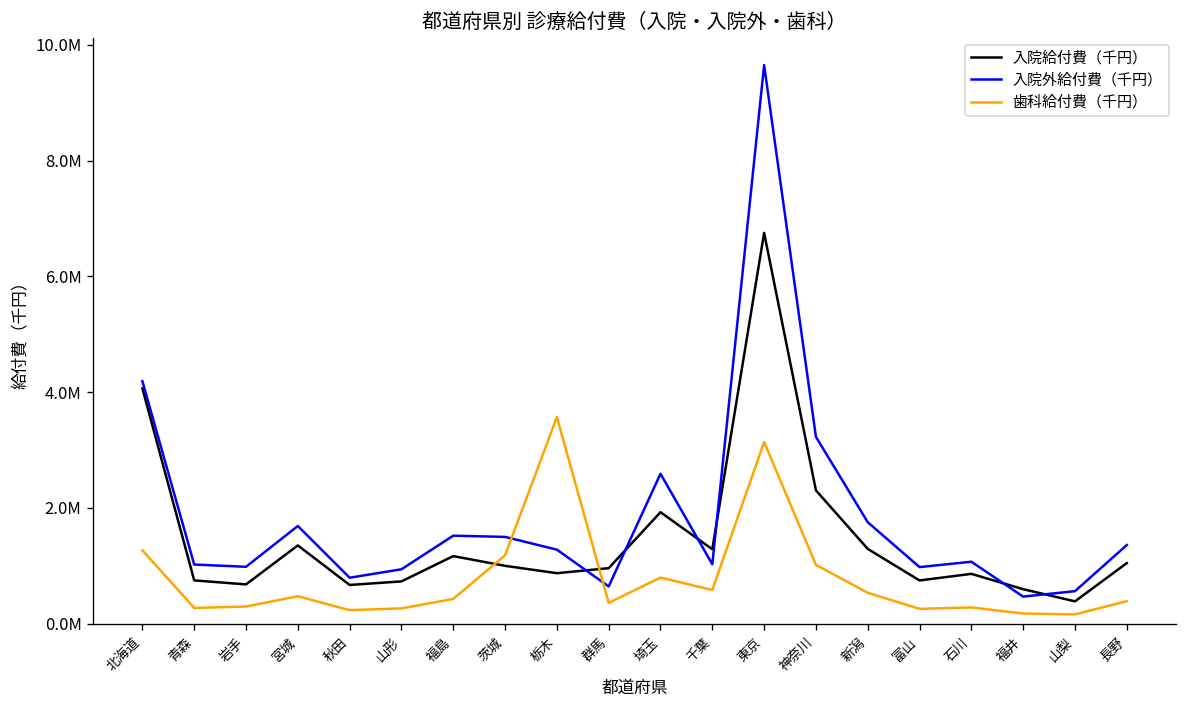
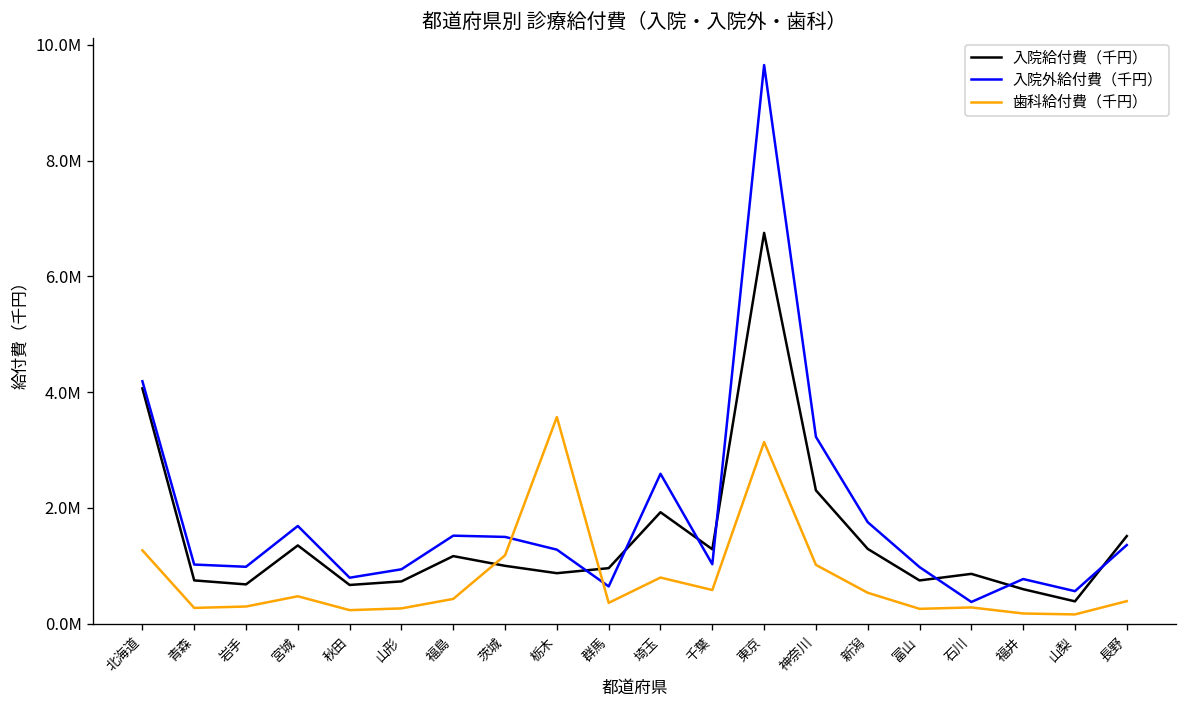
入院外給付費（千円）, 石川: 1100000 -> 400000
入院外給付費（千円）, 福井: 500000 -> 800000
入院給付費（千円）, 長野: 1000000 -> 1500000
